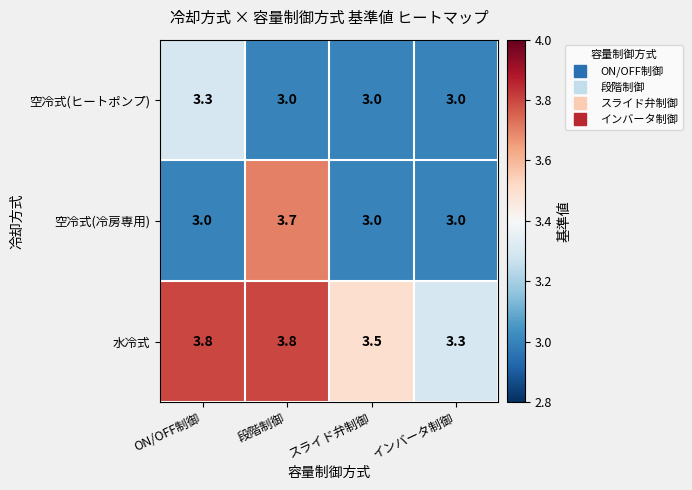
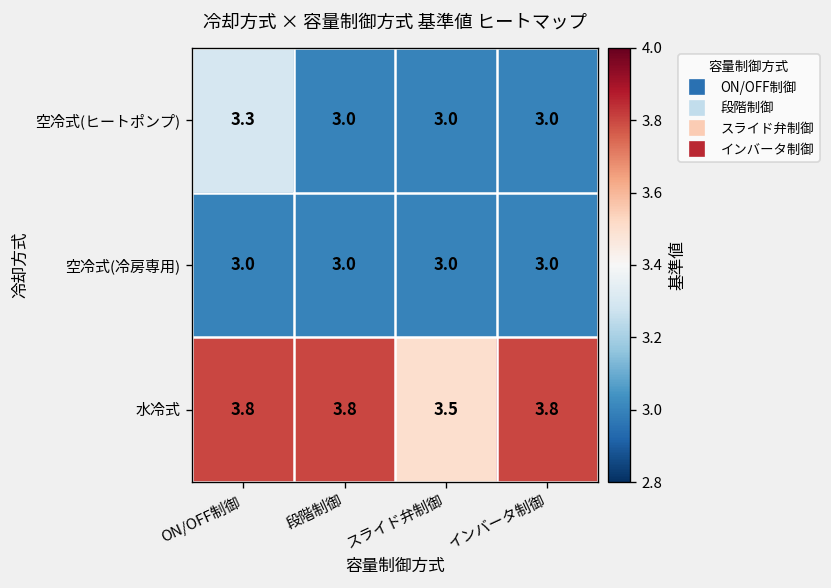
空冷式(冷房専用), 段階制御: 3.7 -> 3.0
水冷式, インバータ制御: 3.3 -> 3.8
